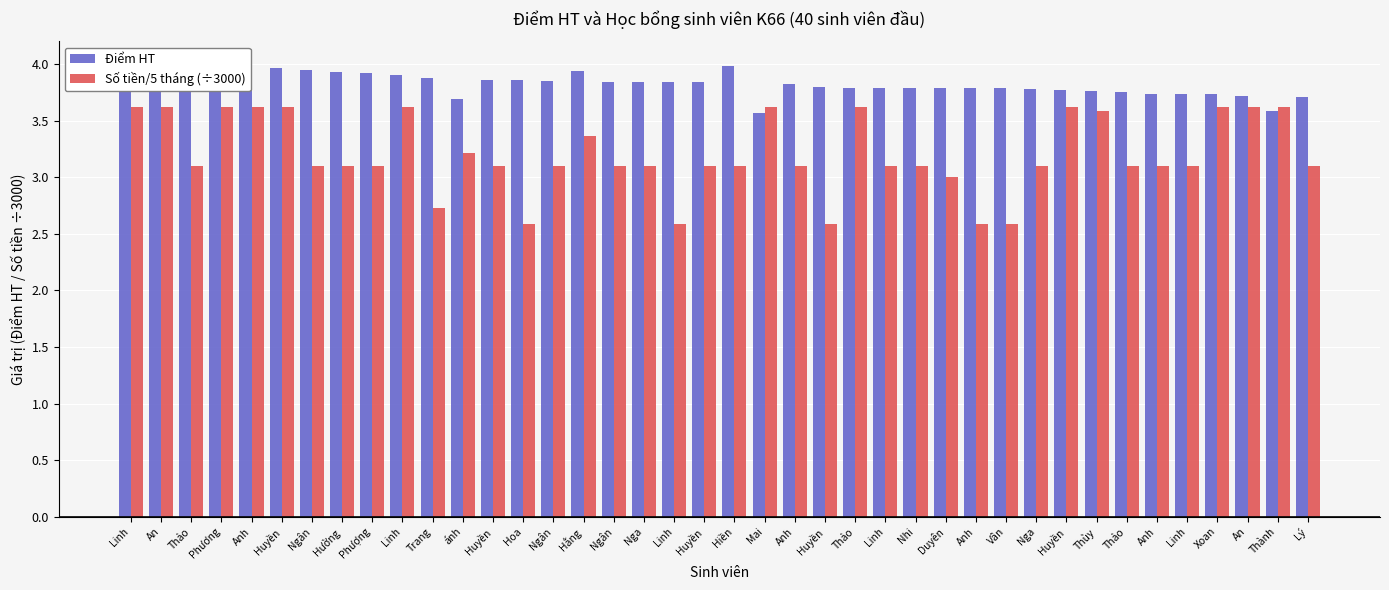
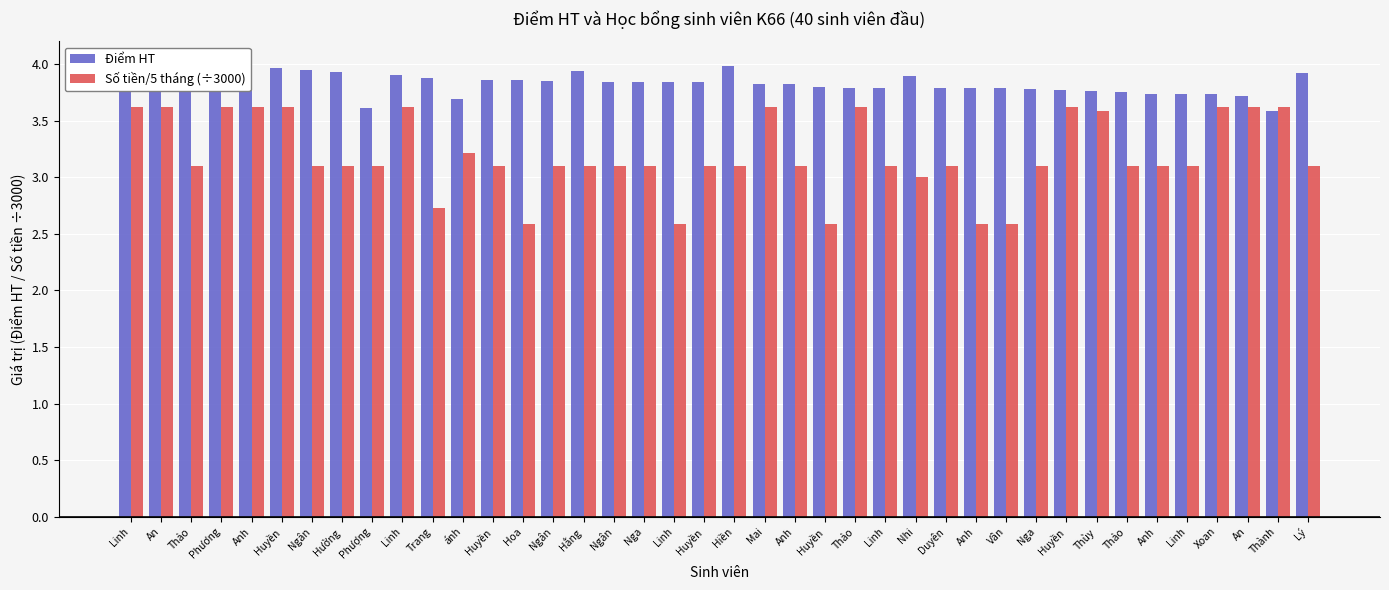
Điểm HT, Phượng: 3.92 -> 3.61
Số tiền/5 tháng (÷3000), Hằng: 3.37 -> 3.10
Điểm HT, Mai: 3.57 -> 3.82
Điểm HT, Nhi: 3.79 -> 3.89
Số tiền/5 tháng (÷3000), Nhi: 3.10 -> 3.00
Số tiền/5 tháng (÷3000), Duyên: 3.00 -> 3.10
Điểm HT, Lý: 3.71 -> 3.92
